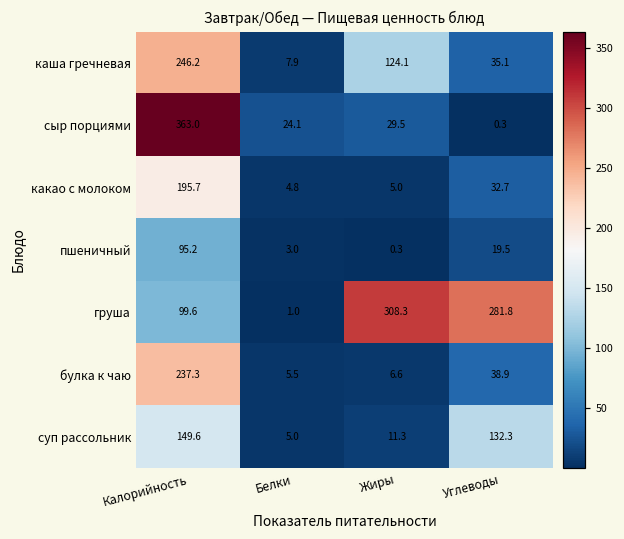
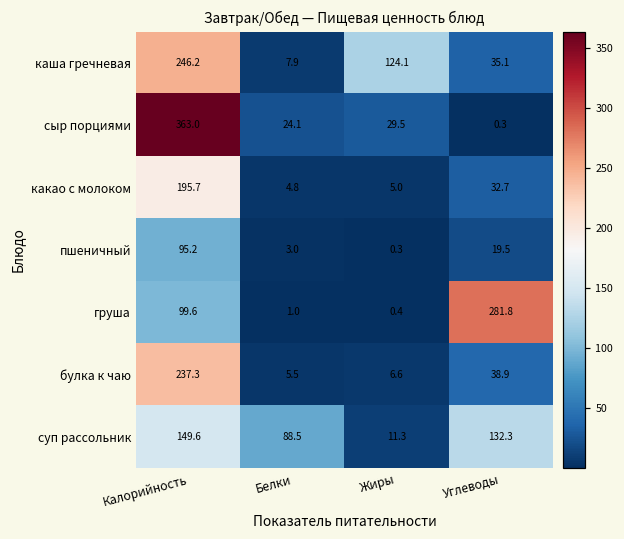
груша, Жиры: 308.3 -> 0.4
суп рассольник, Белки: 5.0 -> 88.5
